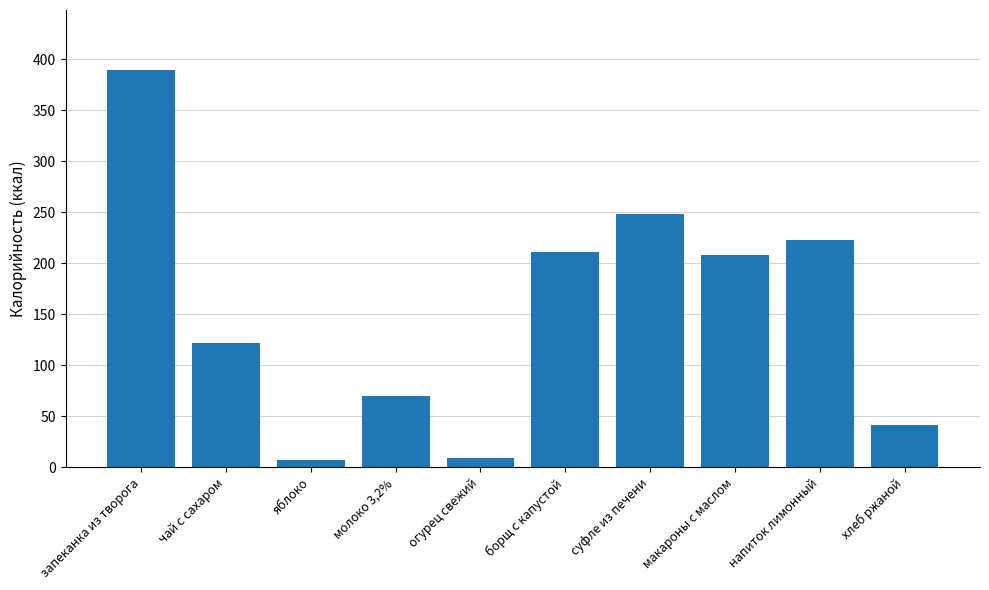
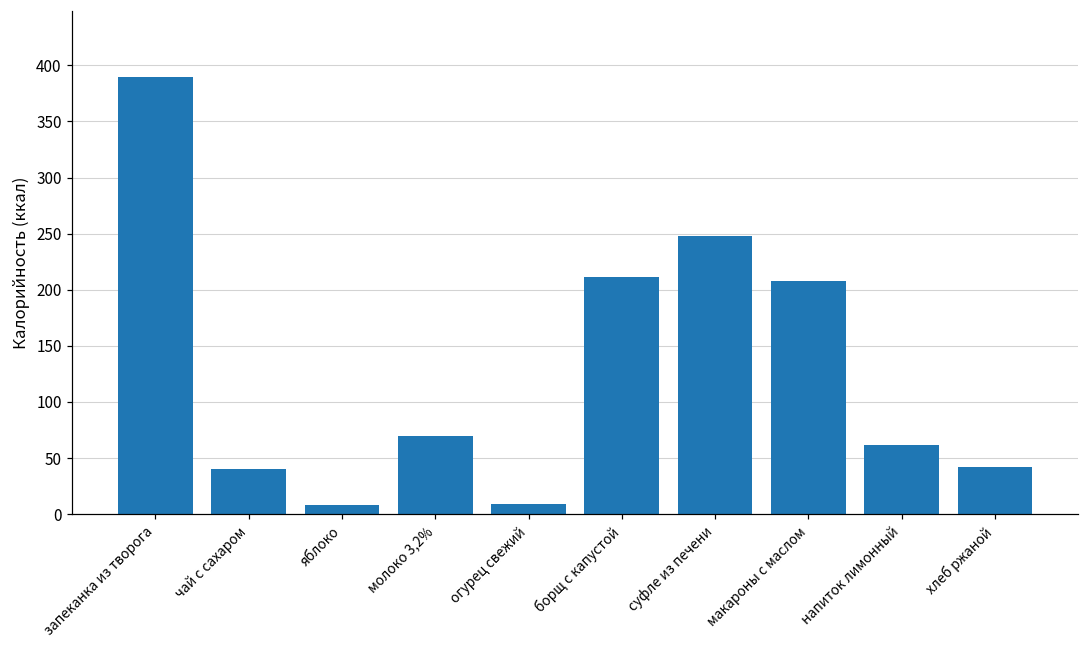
чай с сахаром: 122 -> 40
напиток лимонный: 223 -> 62
